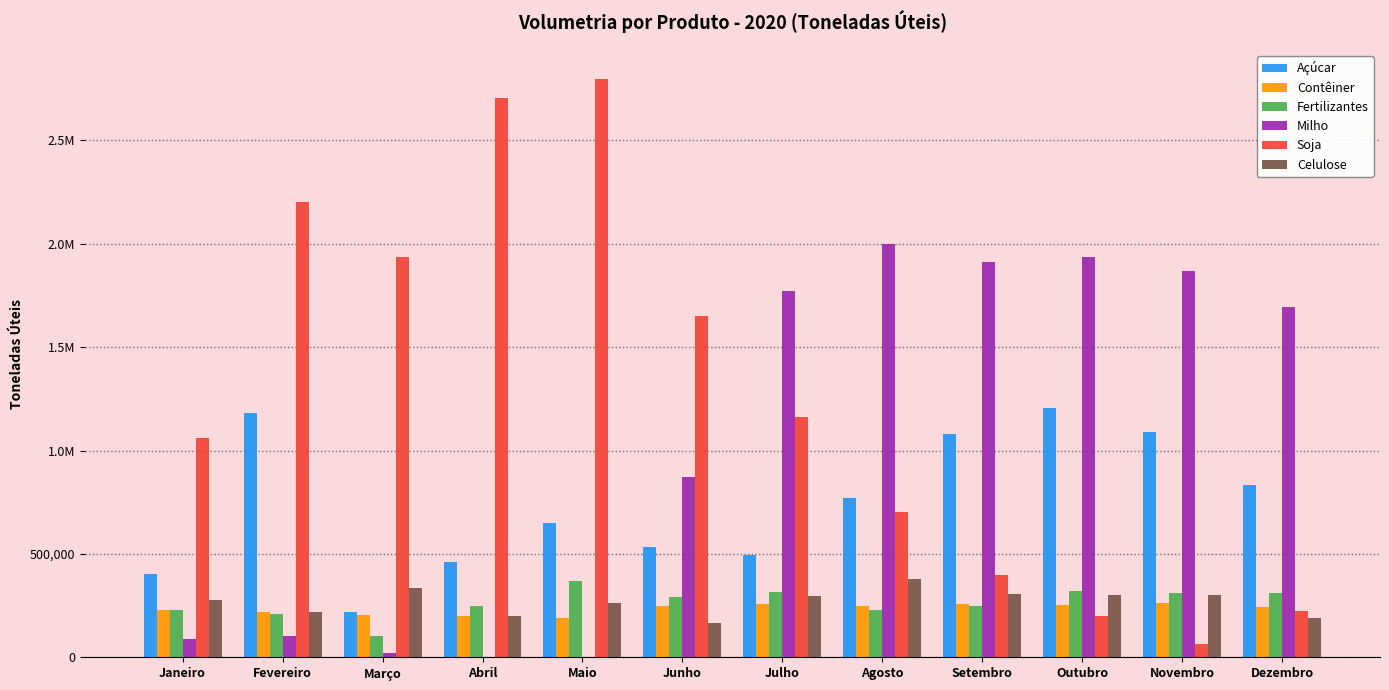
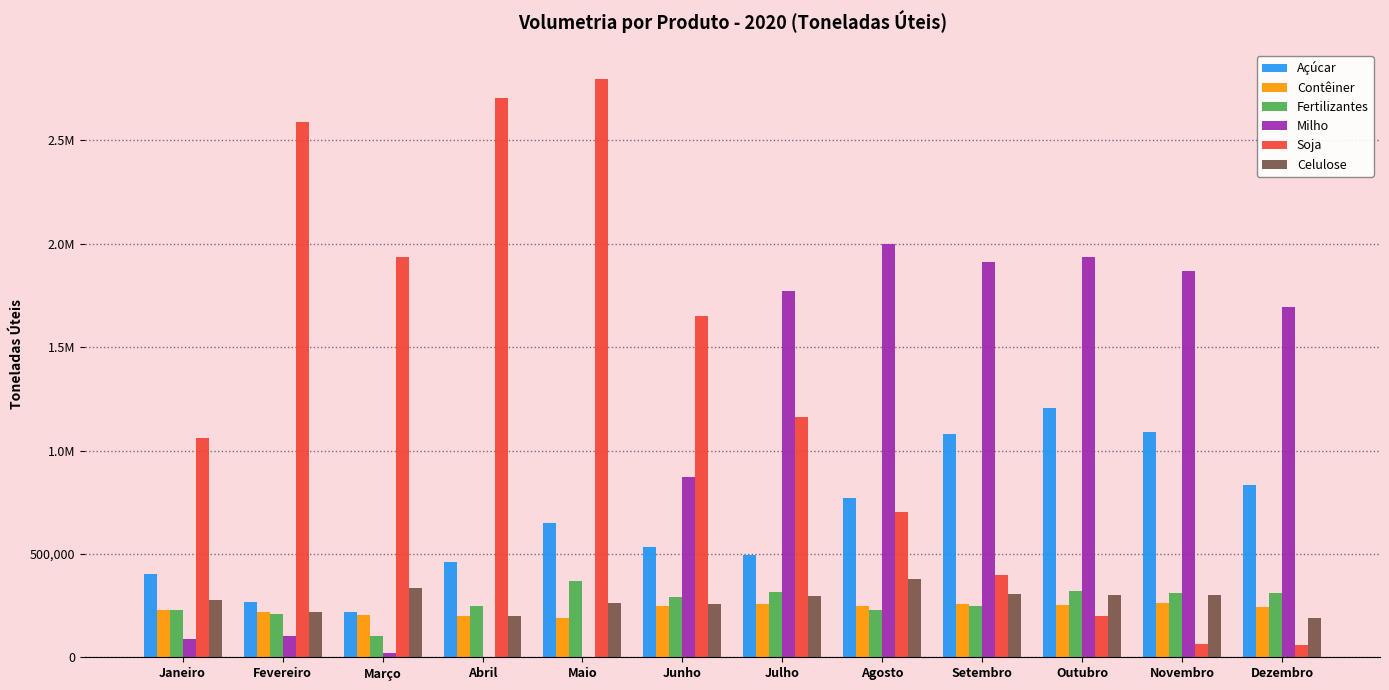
Açúcar, Fevereiro: 1,180,000 -> 270,000
Soja, Fevereiro: 2,200,000 -> 2,590,000
Celulose, Junho: 170,000 -> 260,000
Soja, Dezembro: 220,000 -> 60,000
